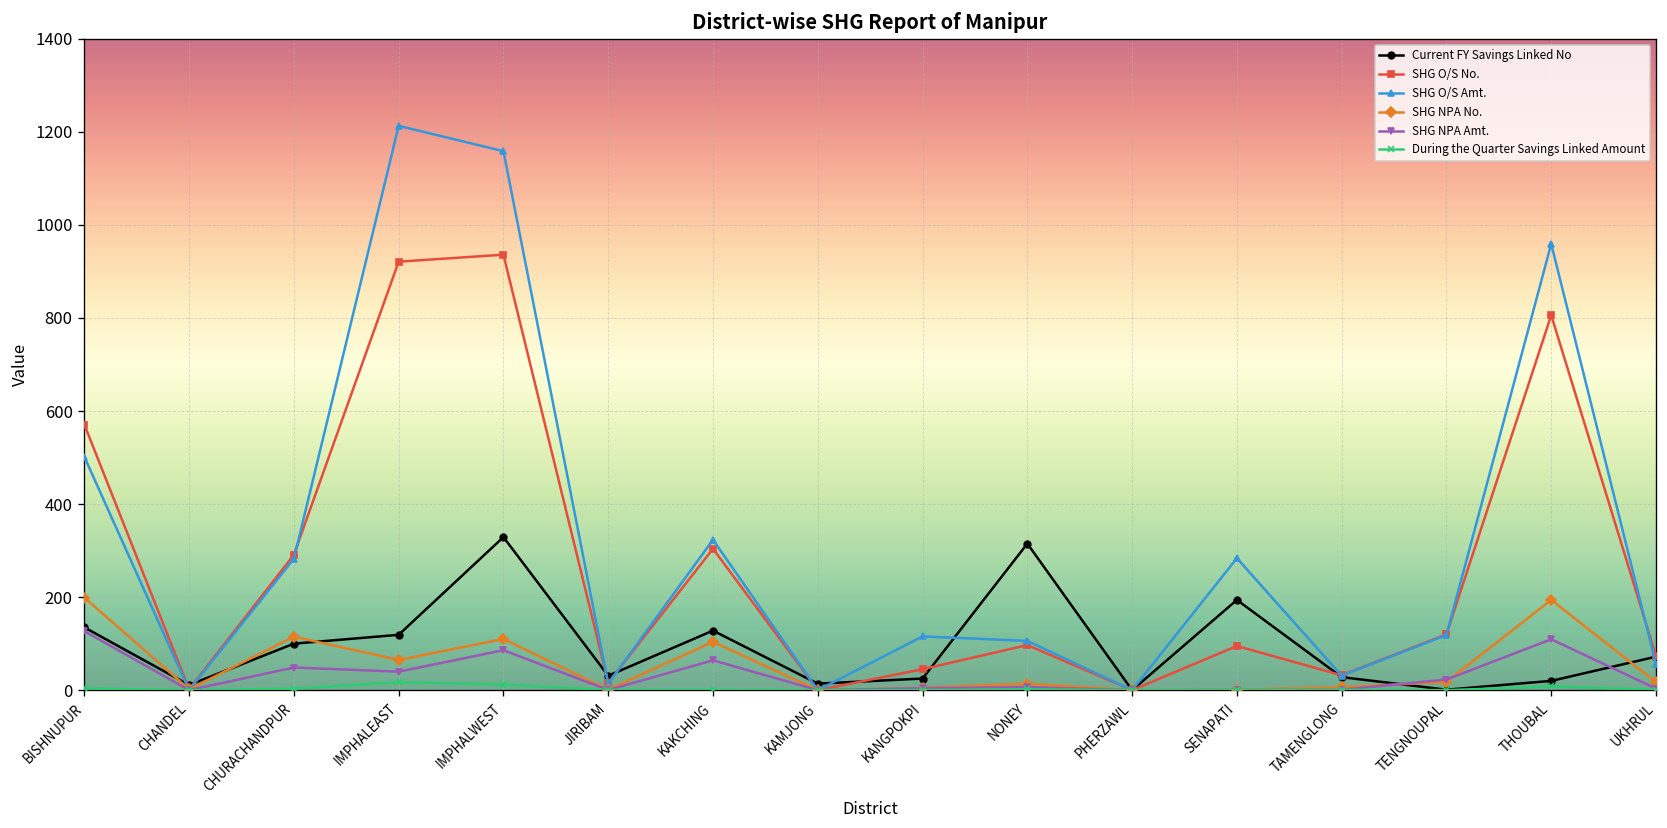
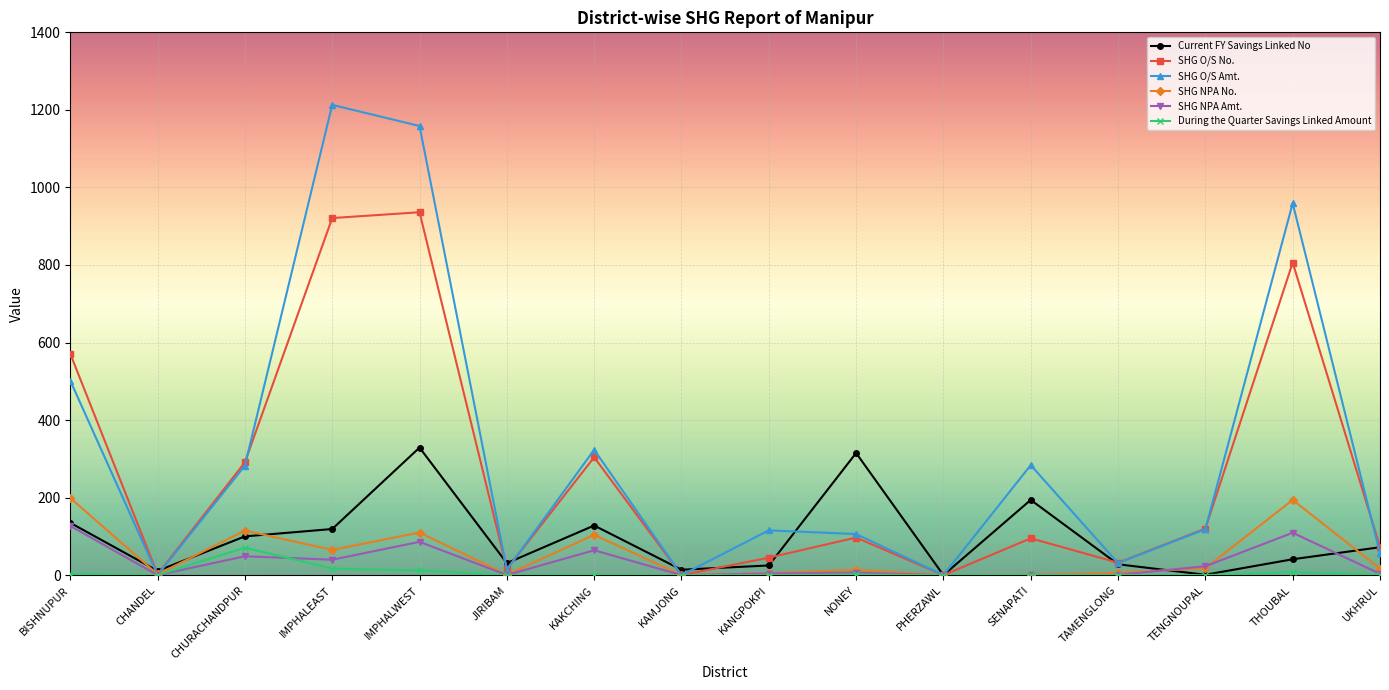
During the Quarter Savings Linked Amount, CHURACHANDPUR: 0 -> 70
Current FY Savings Linked No, THOUBAL: 20 -> 40
